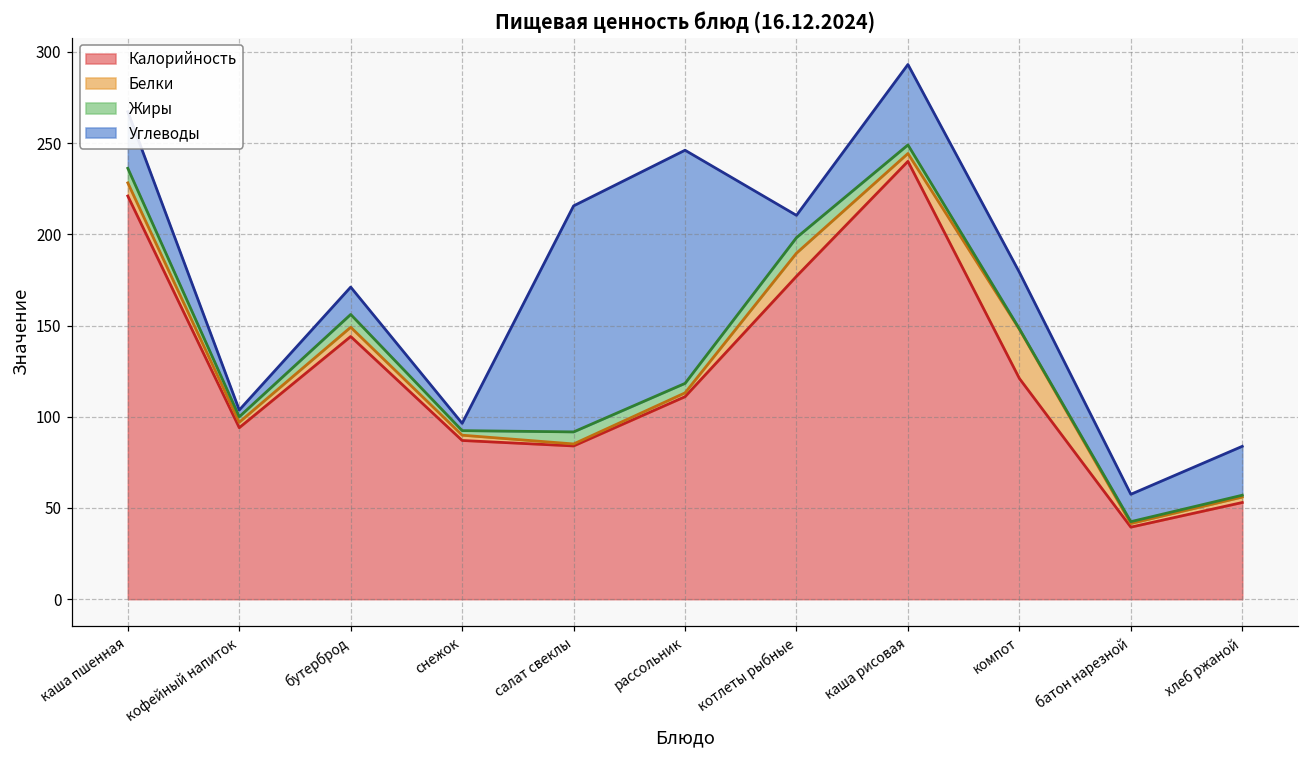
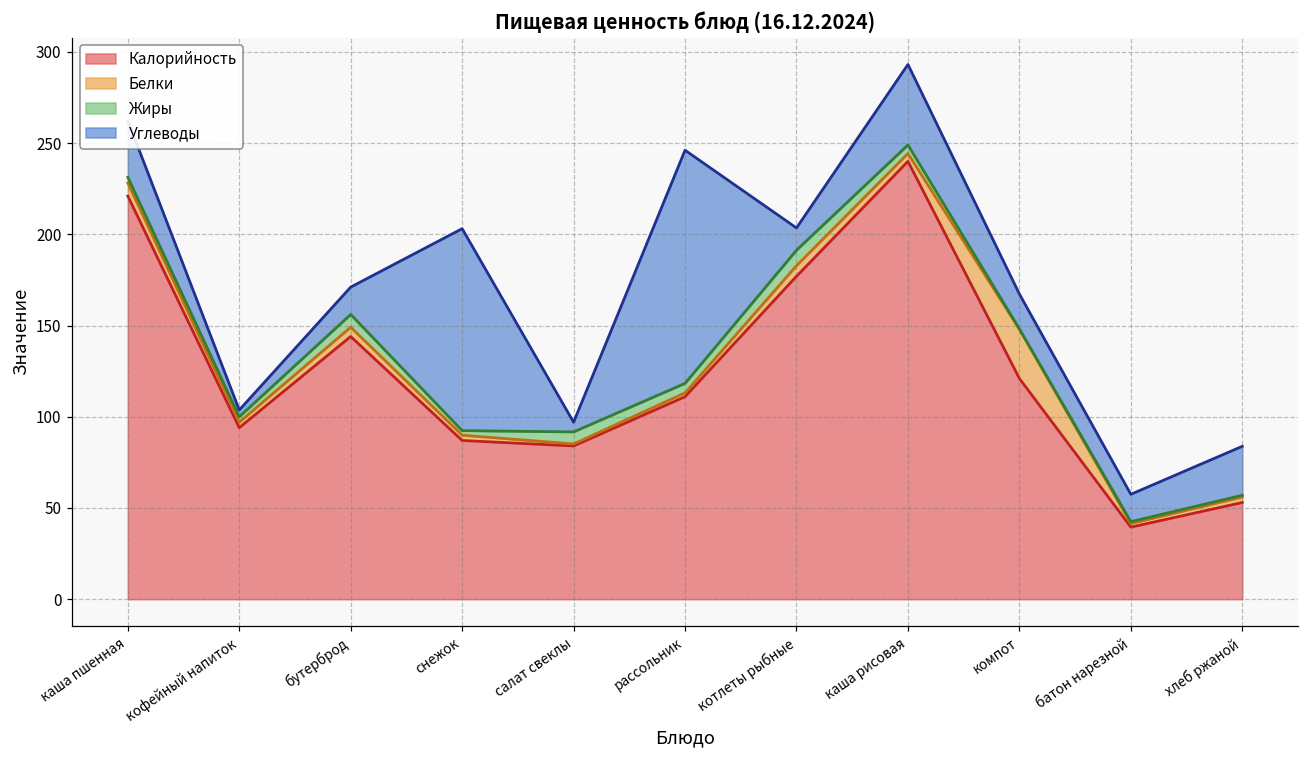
Жиры, каша пшенная: 8 -> 3
Углеводы, снежок: 4 -> 111
Углеводы, салат свеклы: 124 -> 5
Белки, котлеты рыбные: 13 -> 6
Углеводы, компот: 31 -> 19
